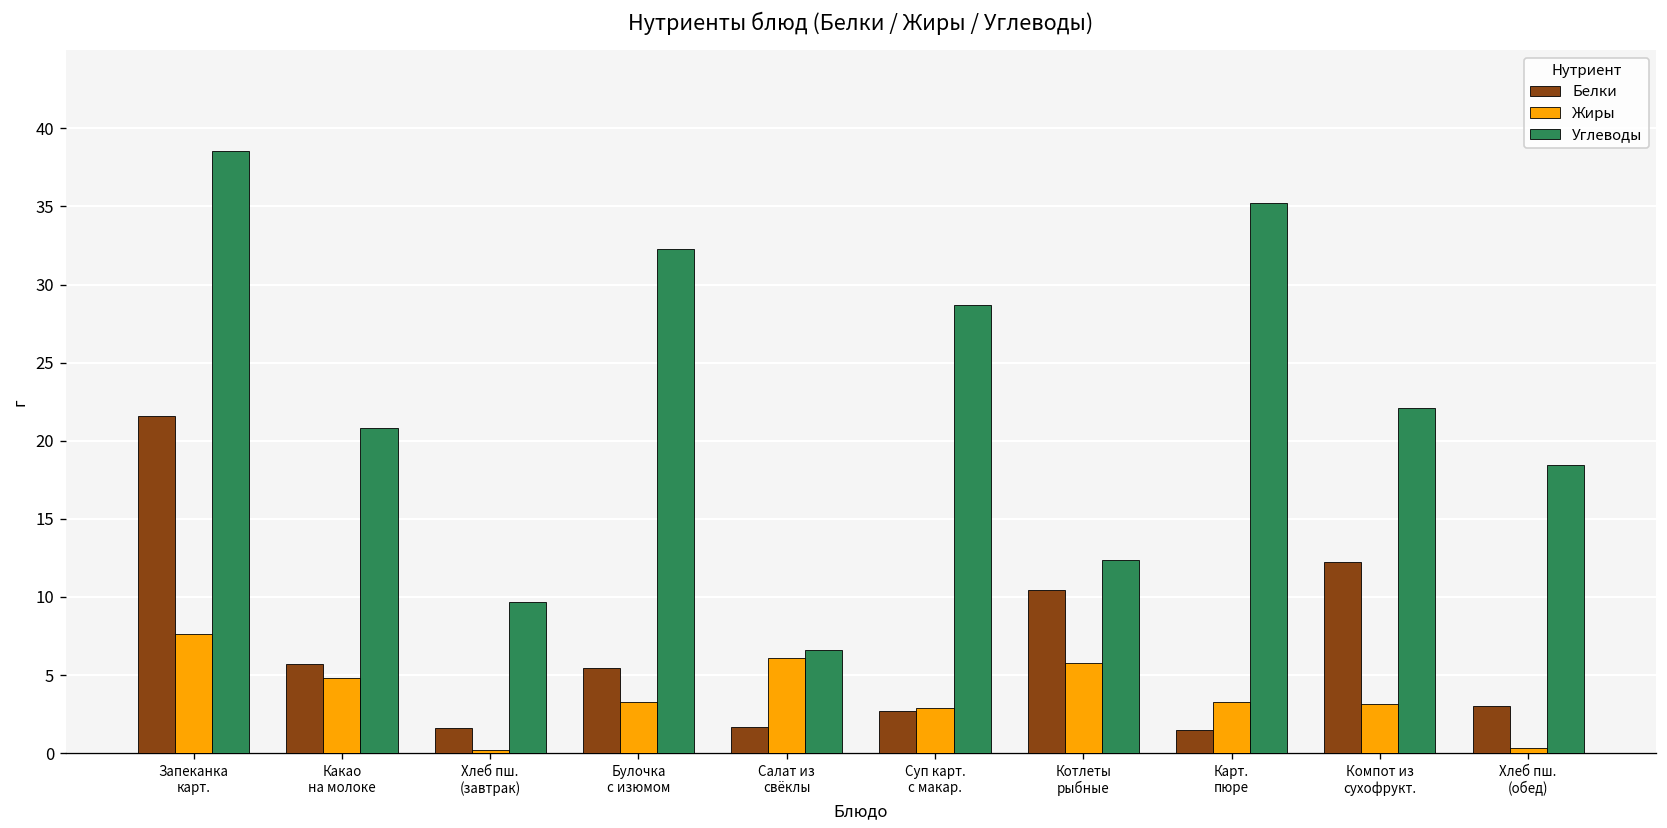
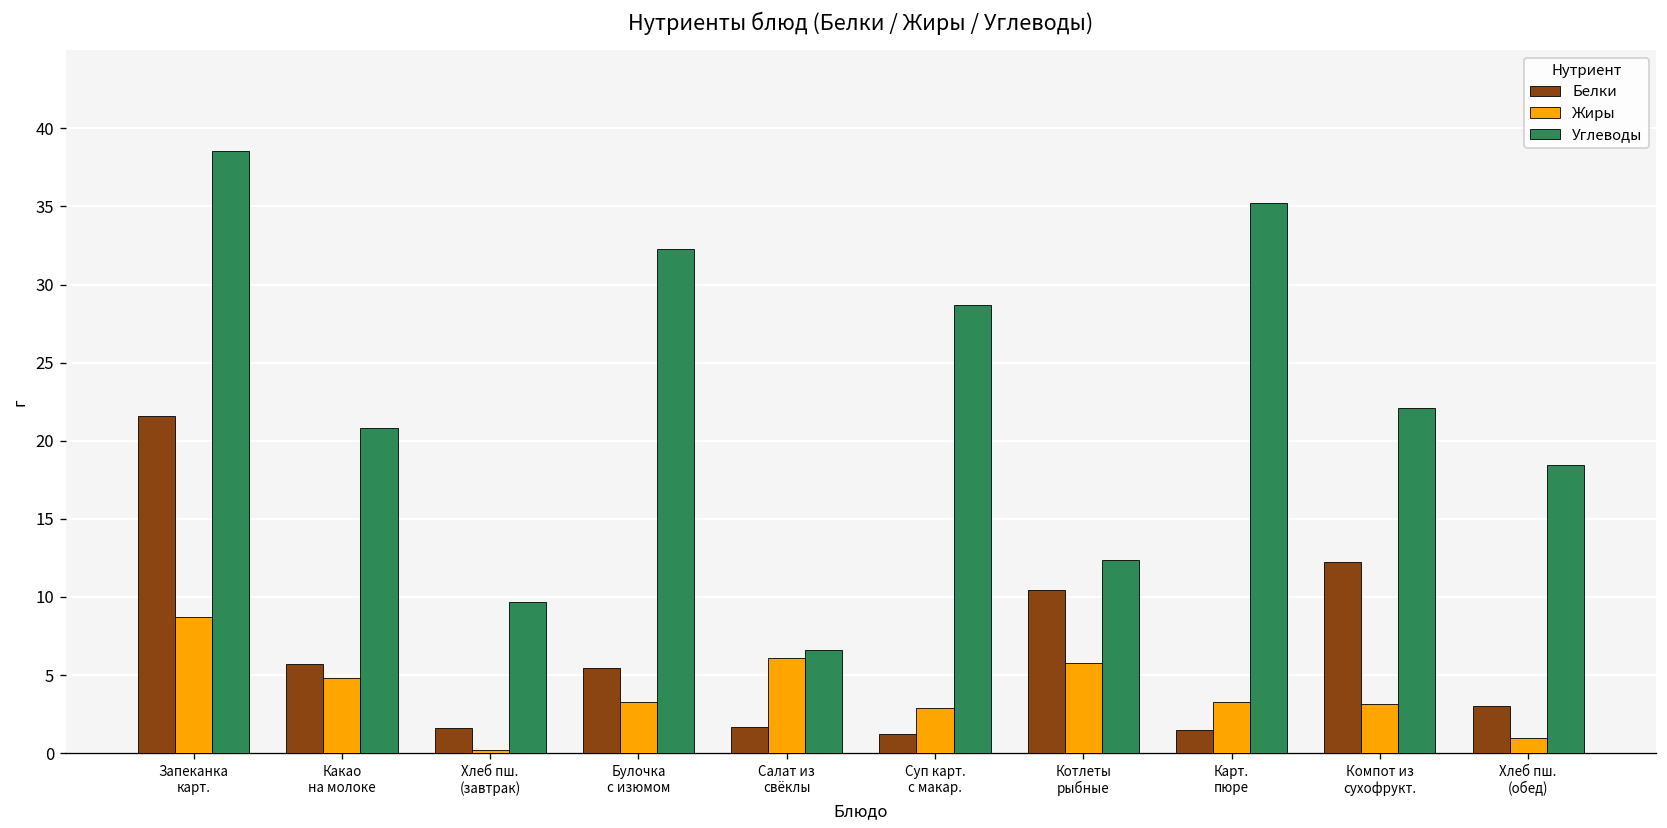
Жиры, Запеканка карт.: 7.6 -> 8.7
Белки, Суп карт. с макар.: 2.7 -> 1.2
Жиры, Хлеб пш. (обед): 0.4 -> 1.0
